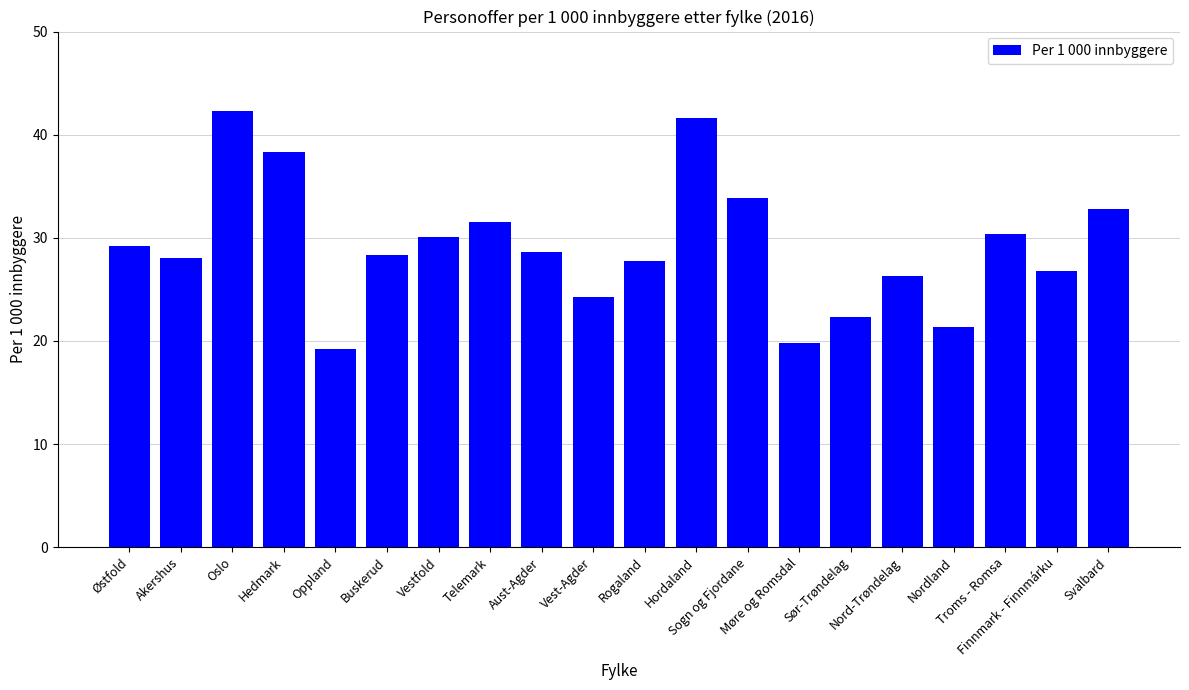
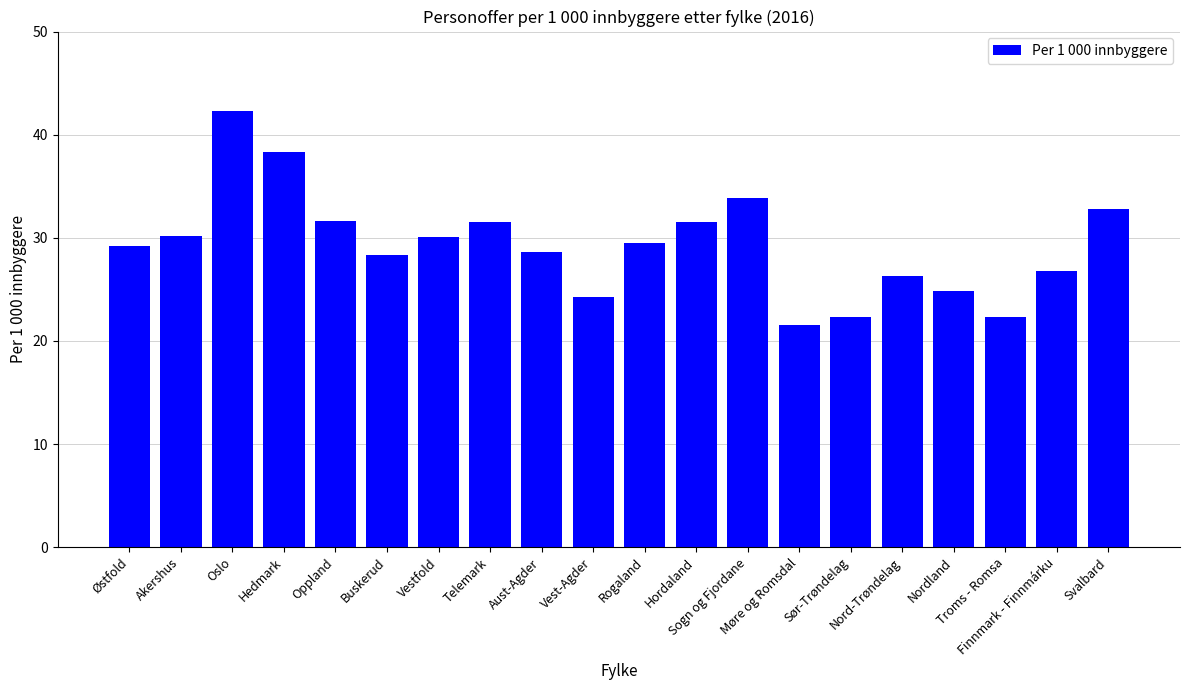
Akershus: 28.0 -> 30.2
Oppland: 19.2 -> 31.6
Rogaland: 27.8 -> 29.5
Hordaland: 41.6 -> 31.5
Møre og Romsdal: 19.8 -> 21.5
Nordland: 21.4 -> 24.8
Troms - Romsa: 30.4 -> 22.3
